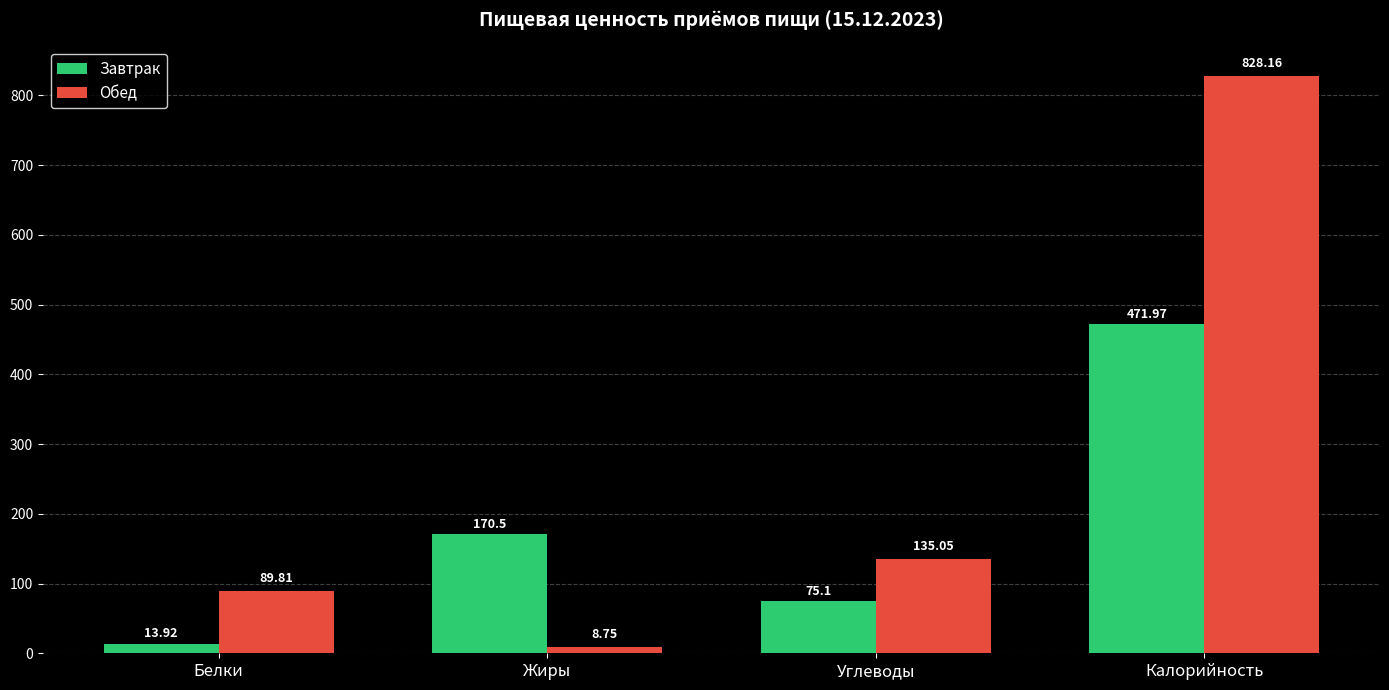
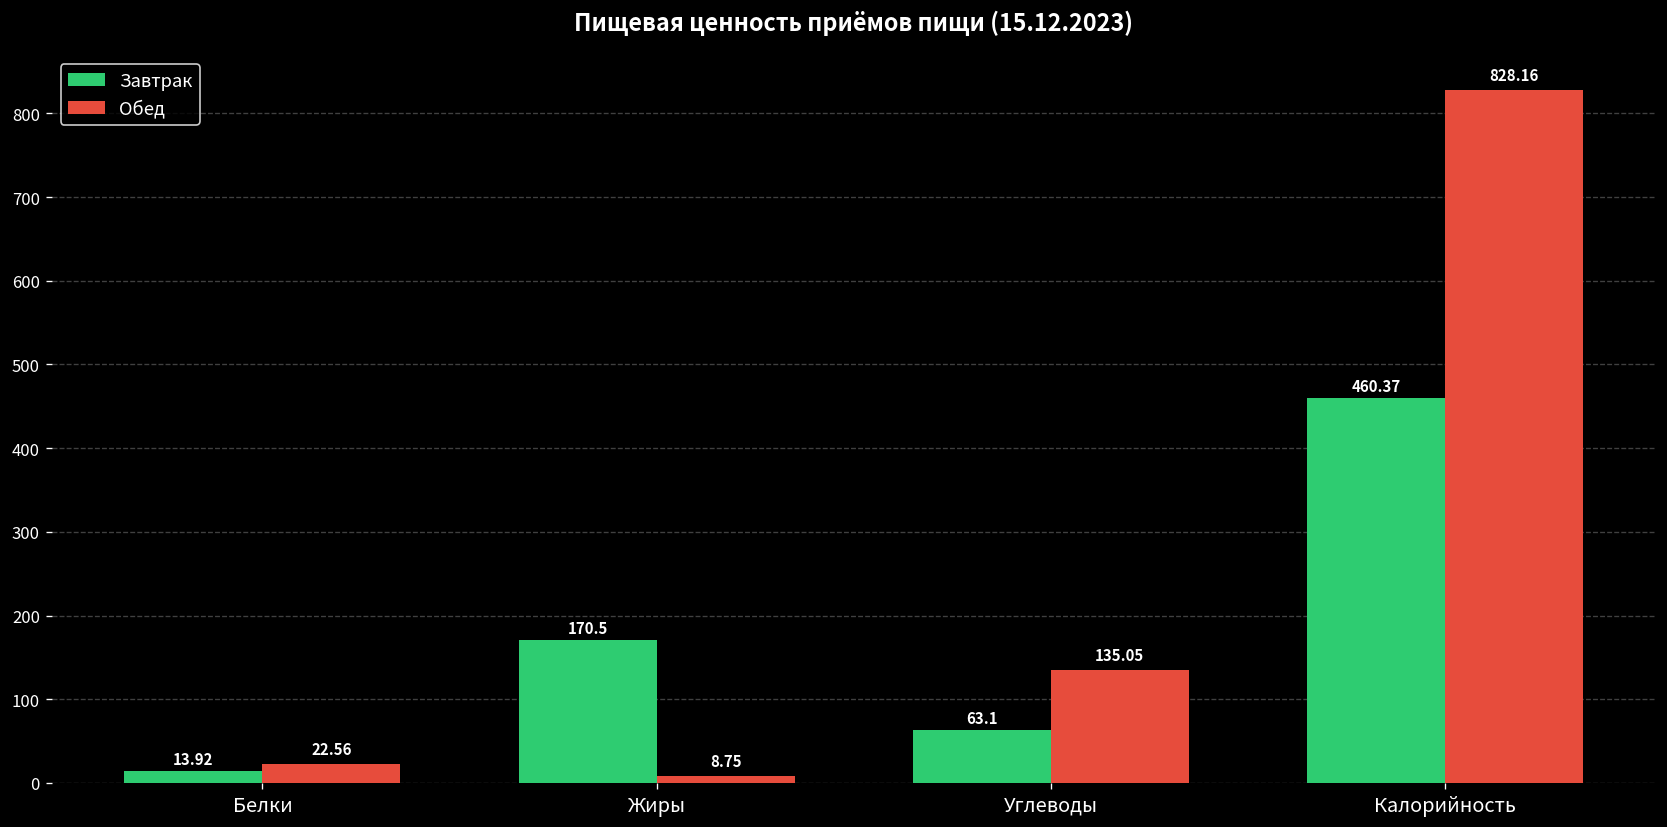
Обед, Белки: 89.81 -> 22.56
Завтрак, Углеводы: 75.1 -> 63.1
Завтрак, Калорийность: 471.97 -> 460.37
